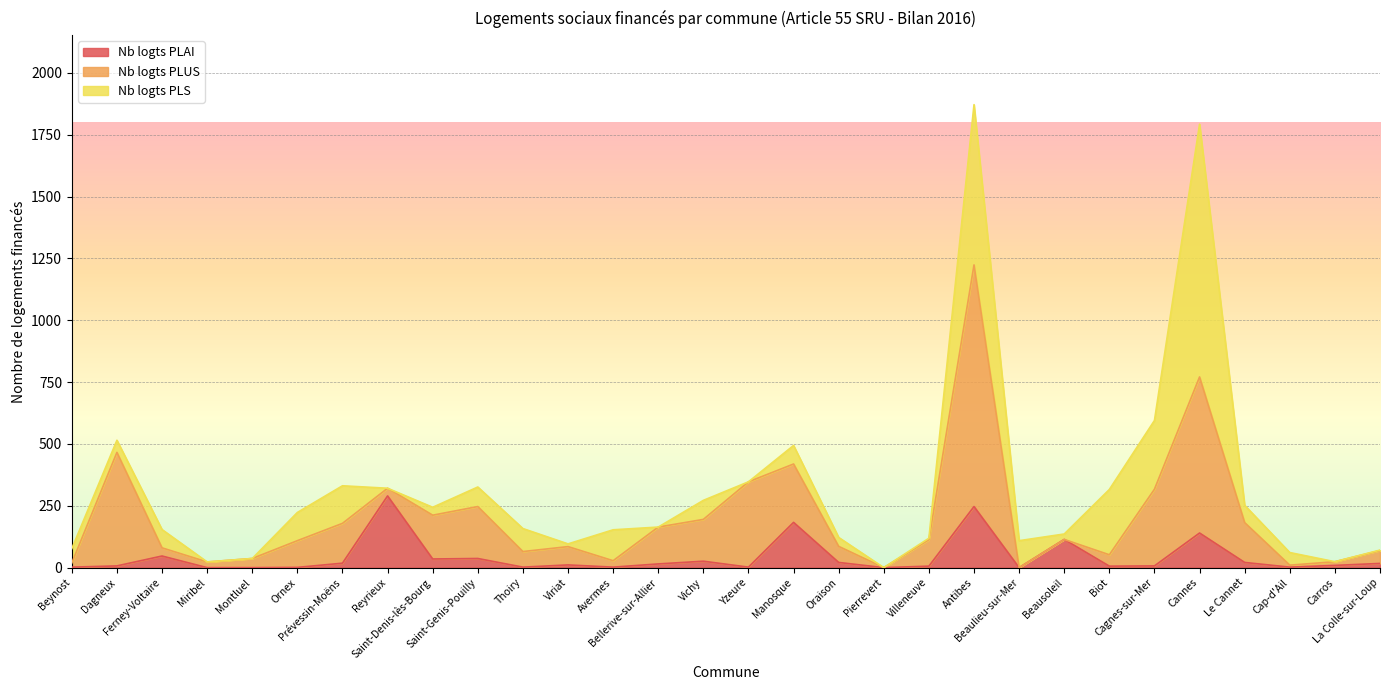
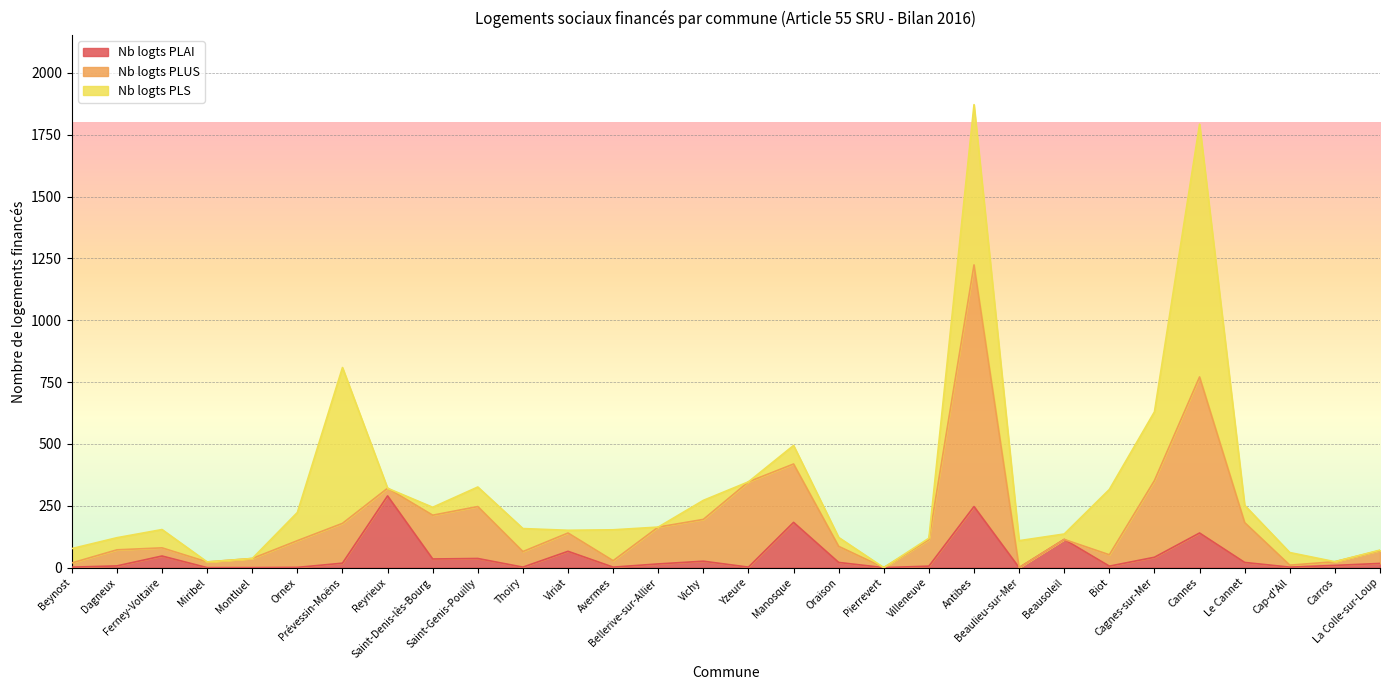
Nb logts PLUS, Dagneux: 460 -> 70
Nb logts PLS, Prévessin-Moëns: 150 -> 630
Nb logts PLAI, Viriat: 10 -> 70
Nb logts PLAI, Cagnes-sur-Mer: 10 -> 40
